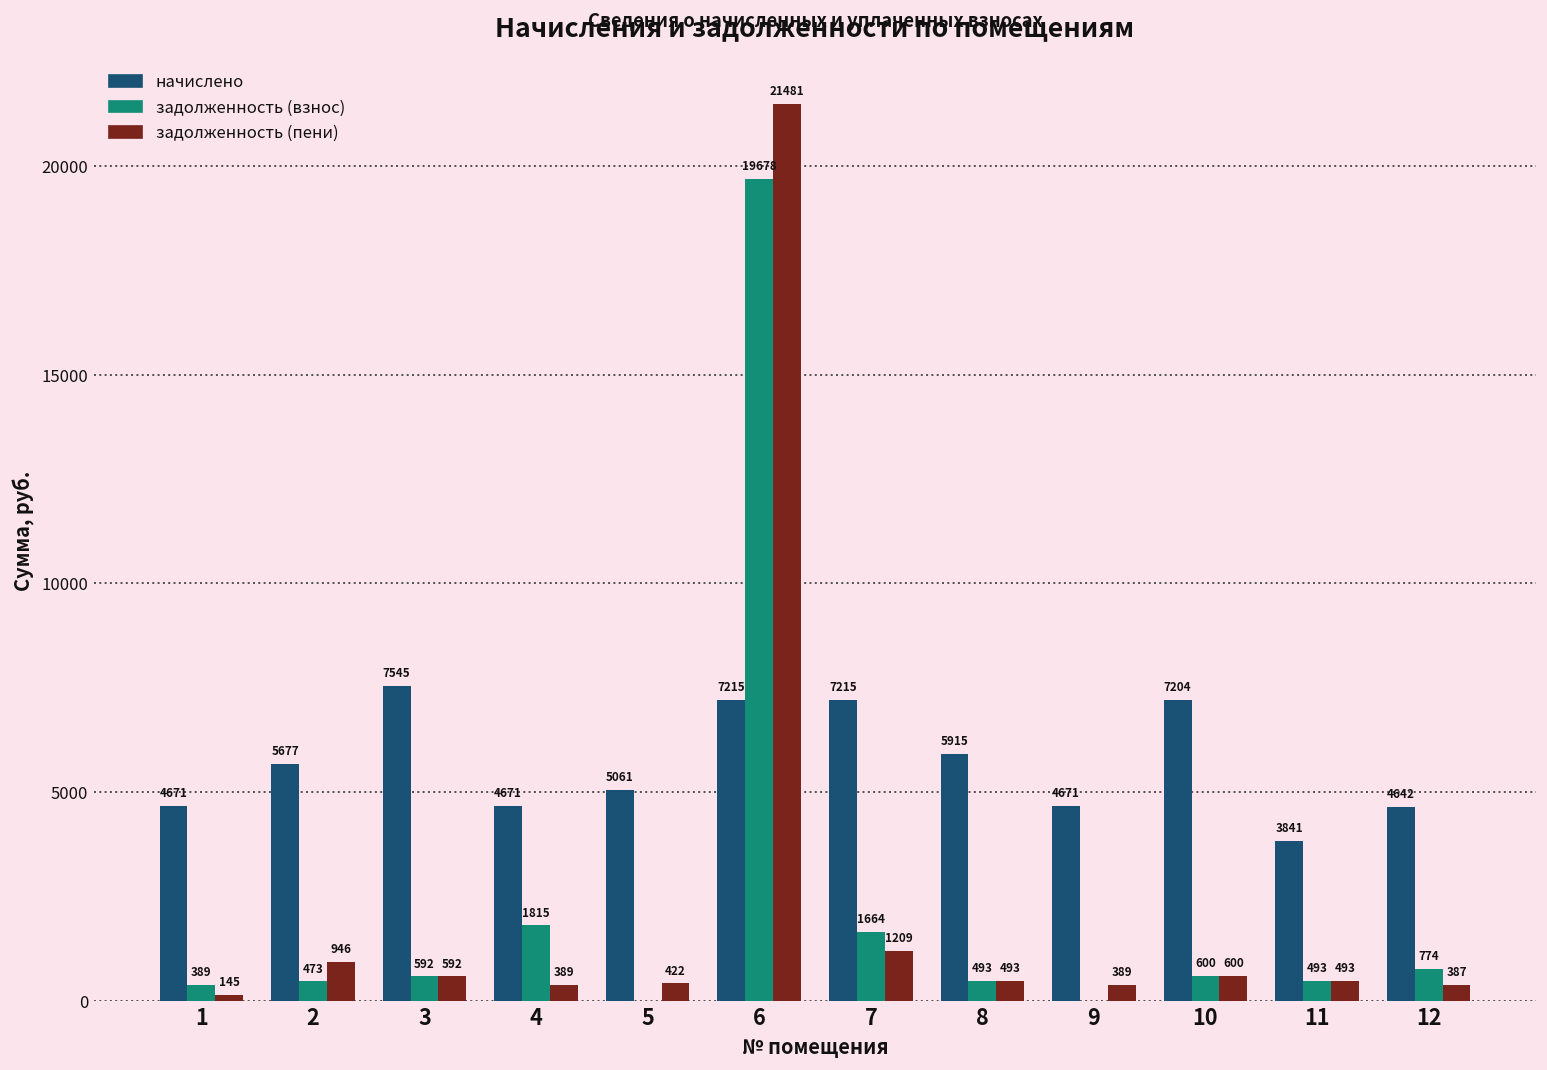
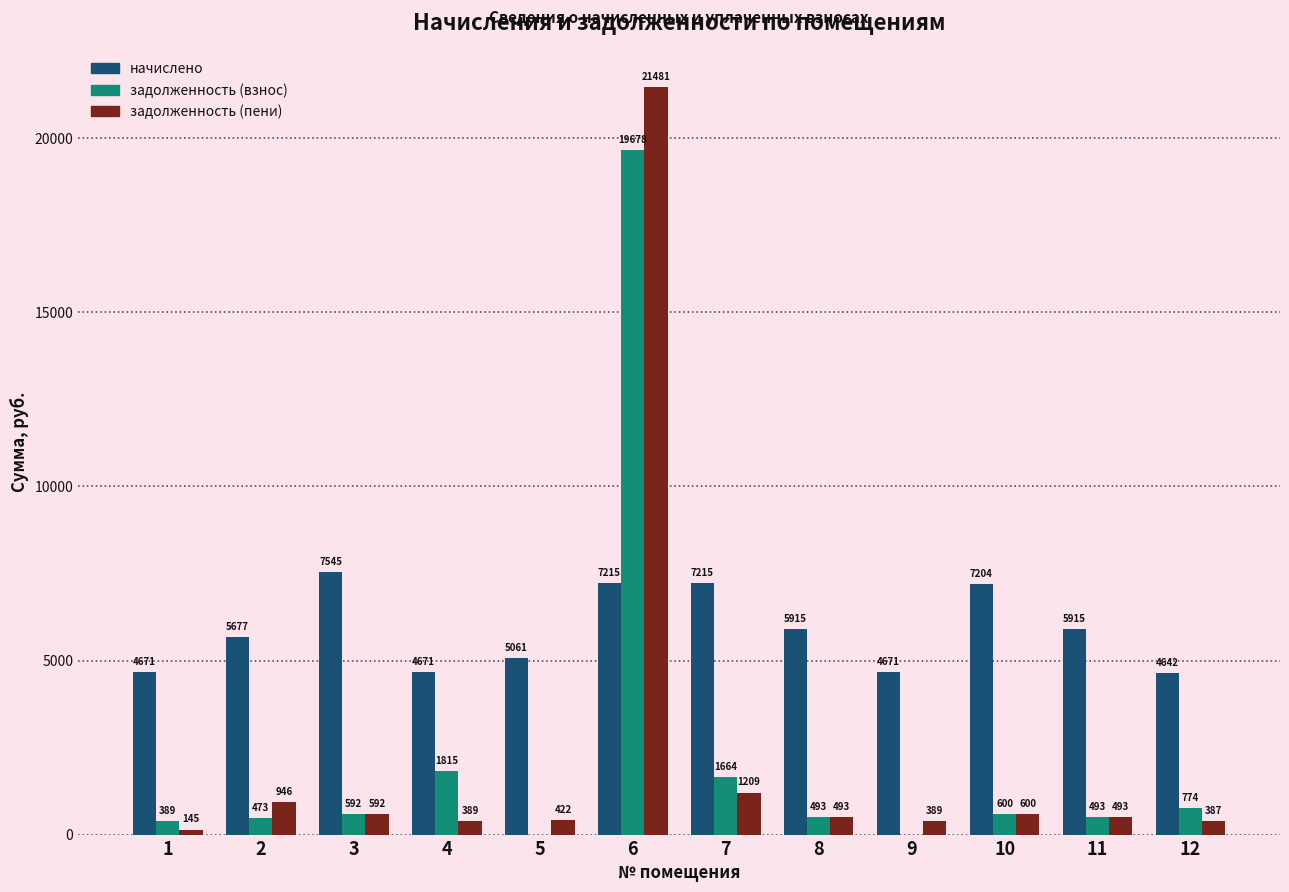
начислено, 11: 3841 -> 5915
